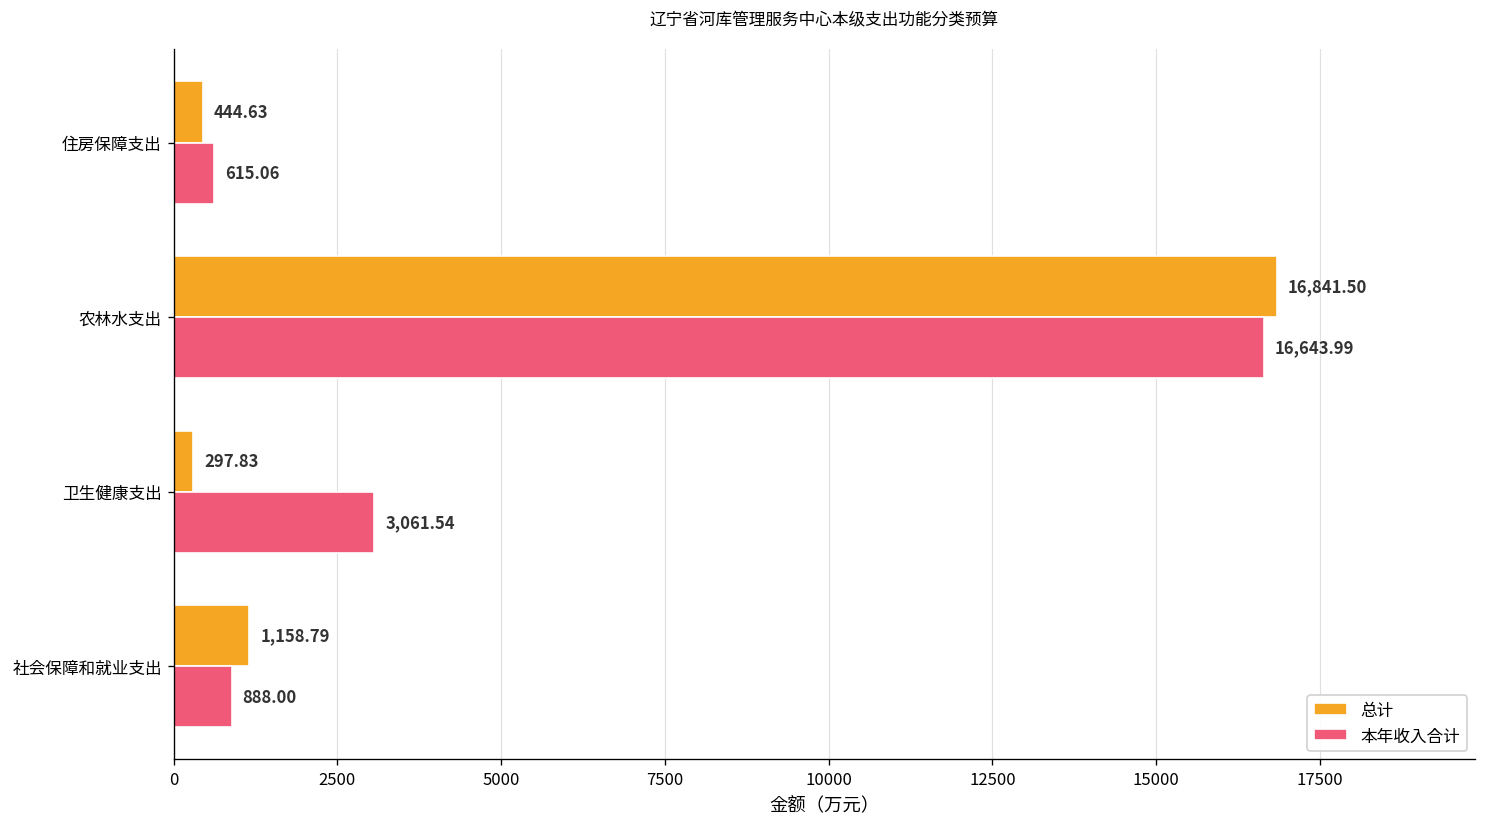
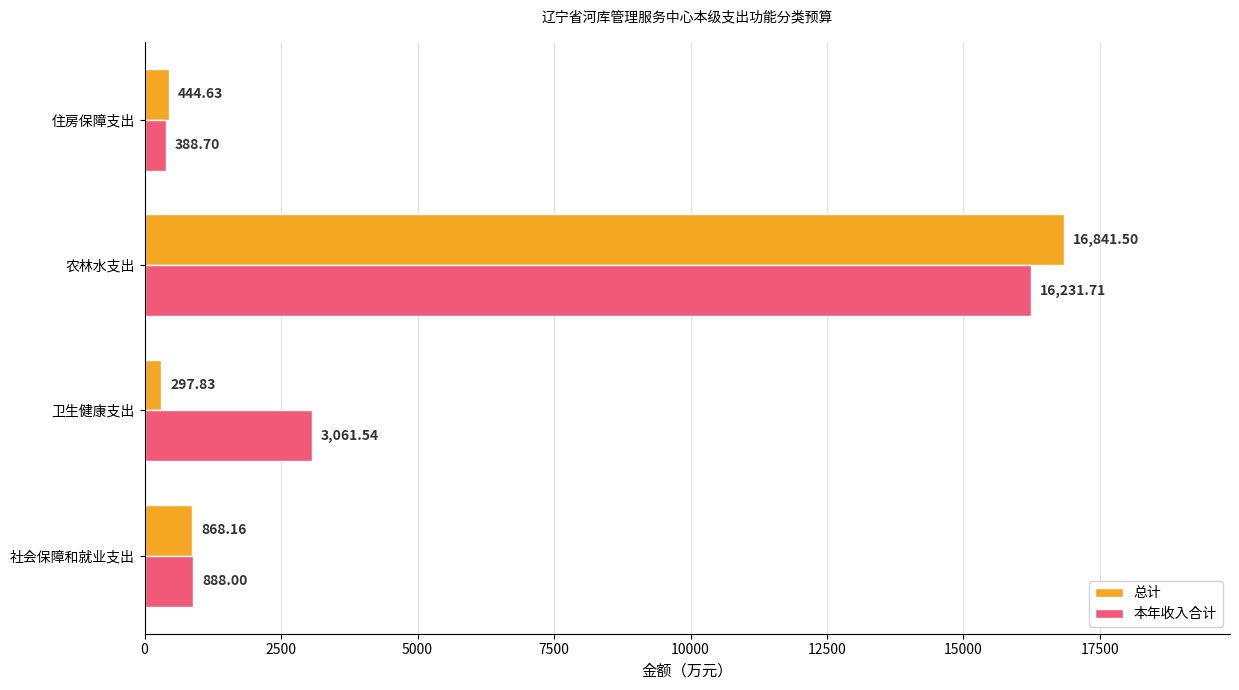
本年收入合计, 住房保障支出: 615.06 -> 388.70
本年收入合计, 农林水支出: 16,643.99 -> 16,231.71
总计, 社会保障和就业支出: 1,158.79 -> 868.16
